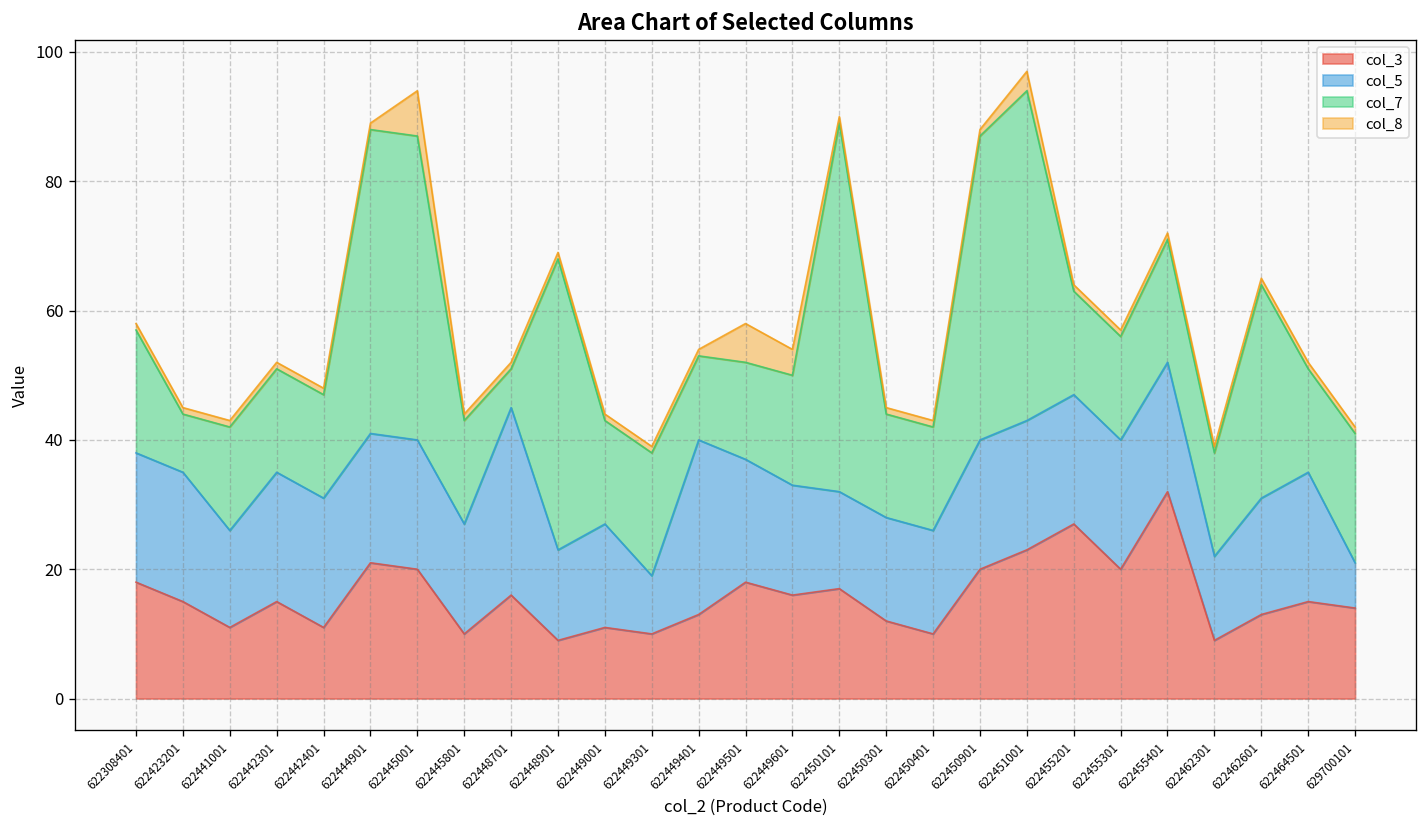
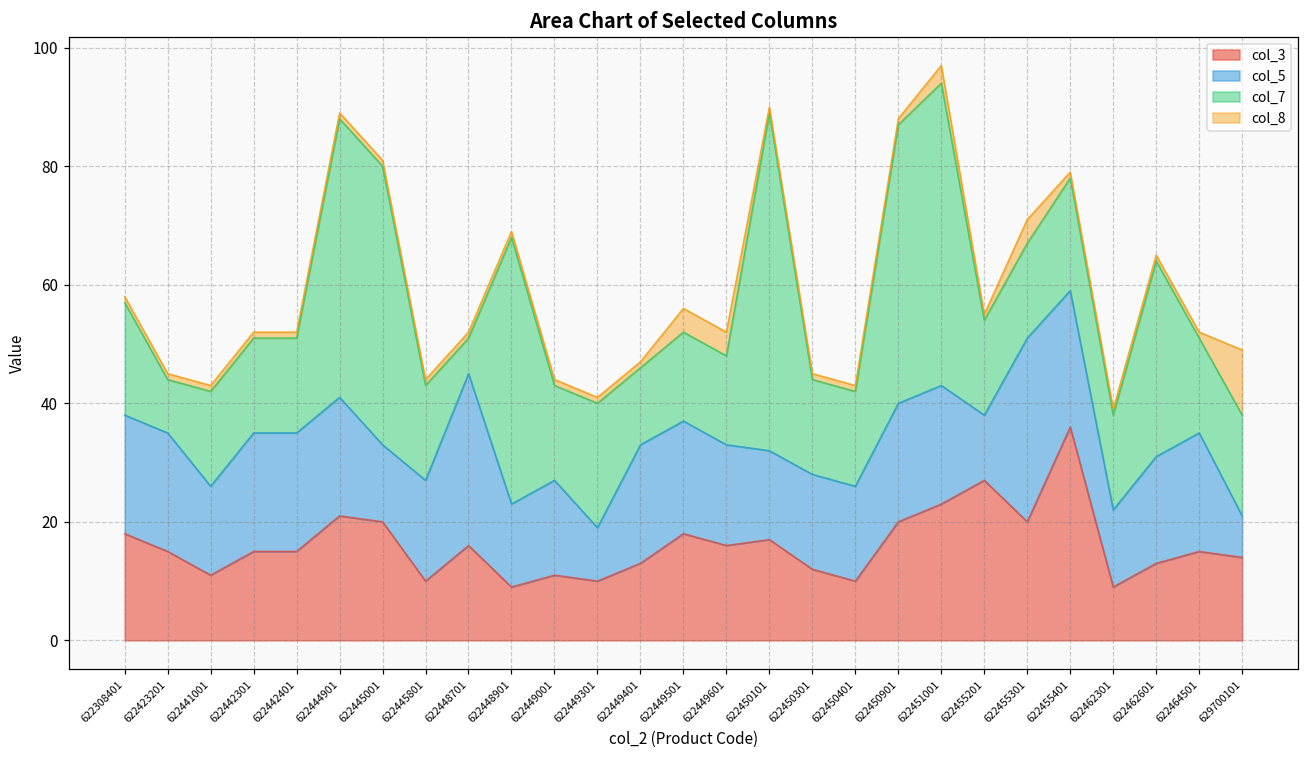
col_3, 622442401: 11 -> 15
col_5, 622445001: 20 -> 13
col_8, 622445001: 7 -> 1
col_7, 622449301: 19 -> 21
col_5, 622449401: 27 -> 20
col_8, 622449501: 6 -> 4
col_7, 622449601: 17 -> 15
col_5, 622455201: 20 -> 11
col_5, 622455301: 20 -> 31
col_8, 622455301: 1 -> 4
col_3, 622455401: 32 -> 36
col_5, 622455401: 20 -> 23
col_7, 629700101: 20 -> 17
col_8, 629700101: 1 -> 11
